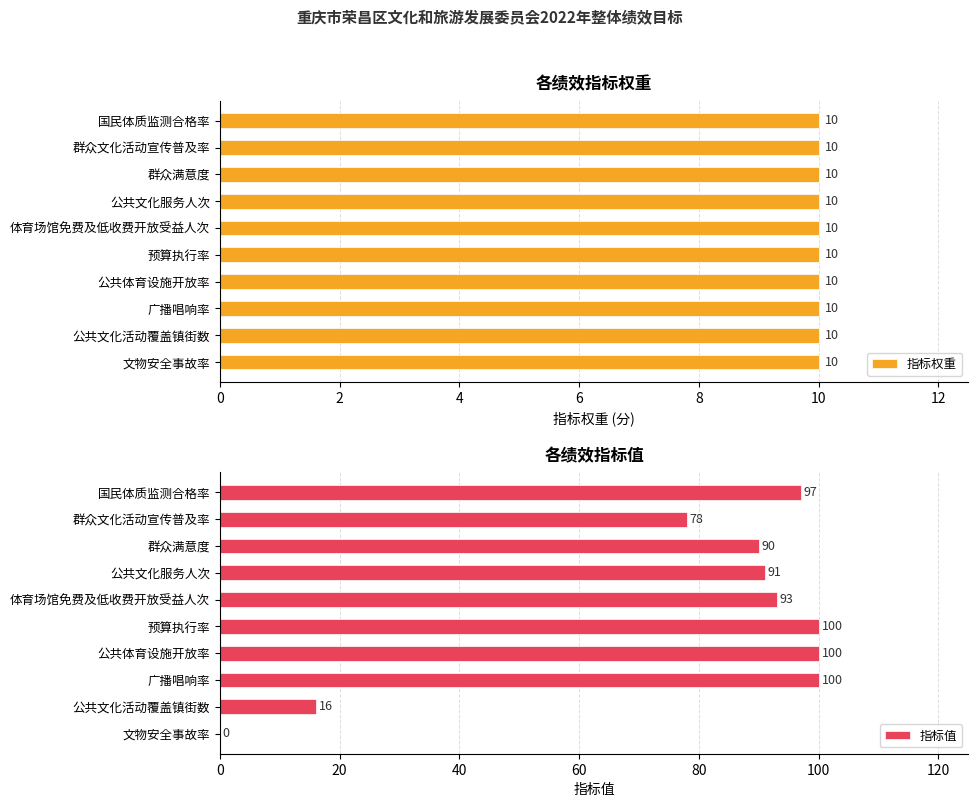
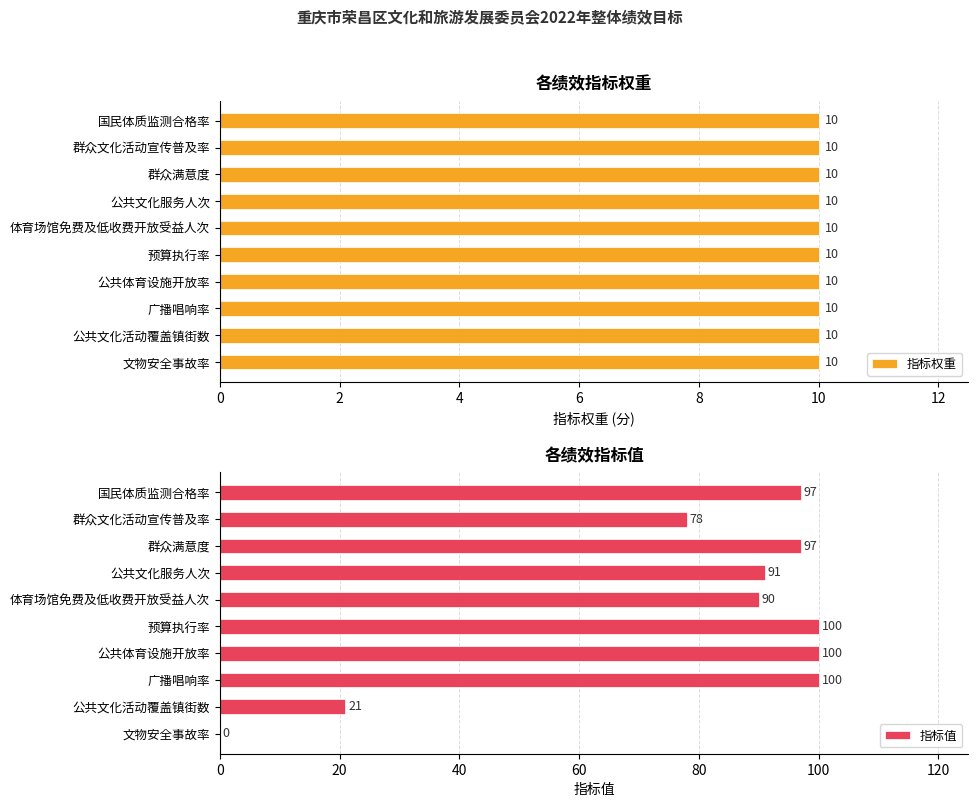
各绩效指标值, 群众满意度: 90 -> 97
各绩效指标值, 体育场馆免费及低收费开放受益人次: 93 -> 90
各绩效指标值, 公共文化活动覆盖镇街数: 16 -> 21
